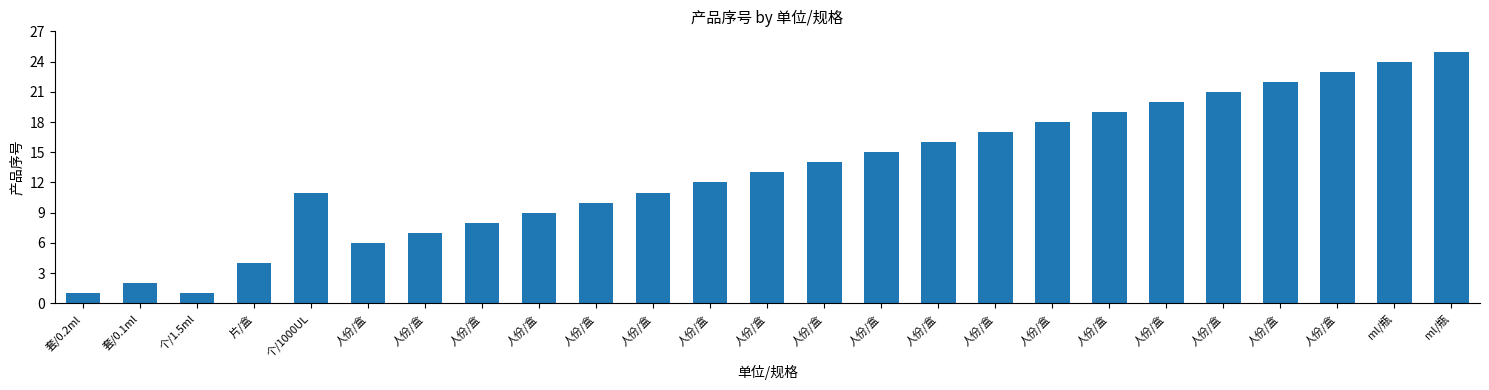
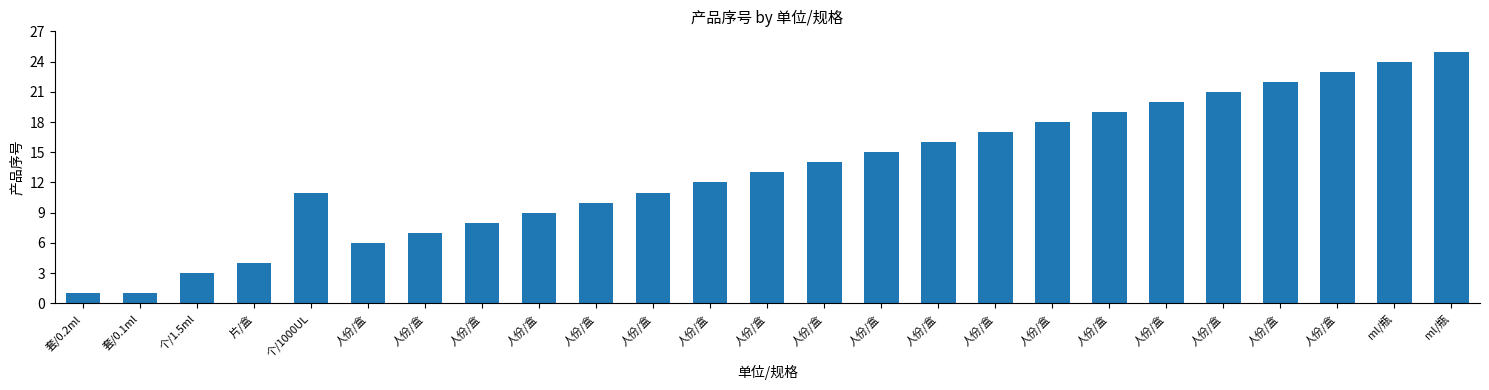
套/0.1ml: 2 -> 1
个/1.5ml: 1 -> 3
